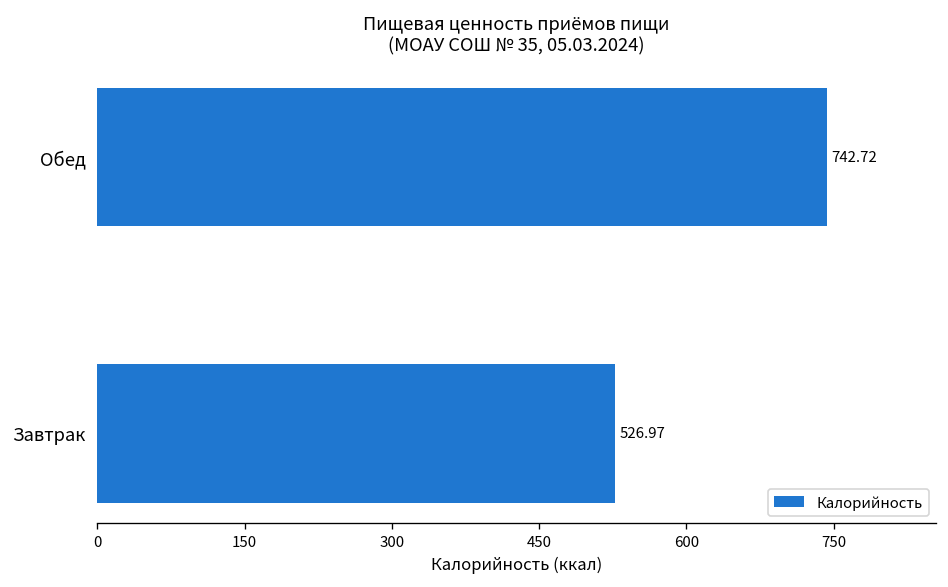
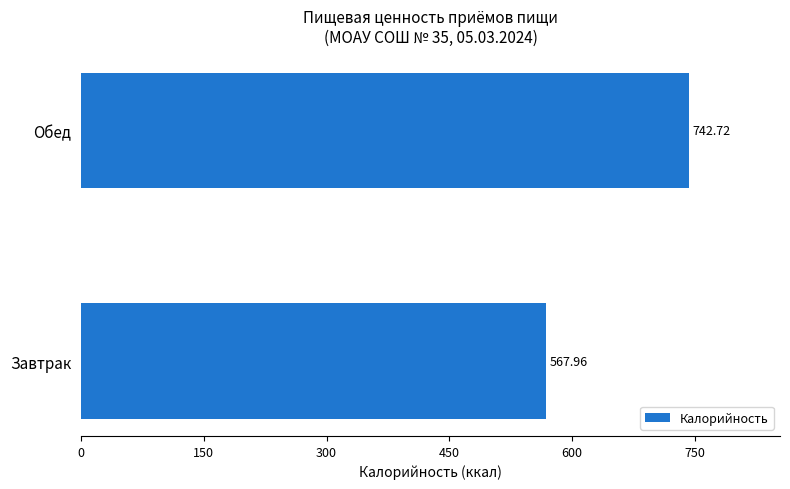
Завтрак: 526.97 -> 567.96
